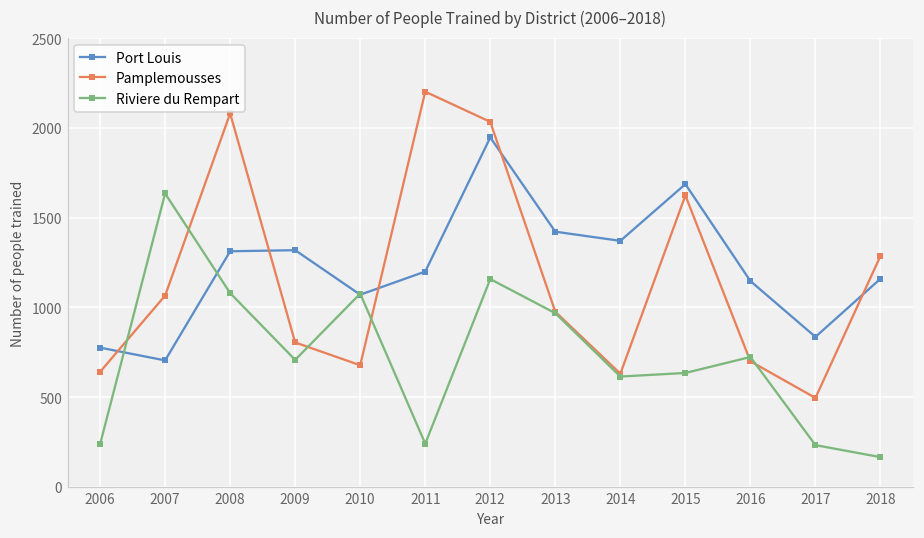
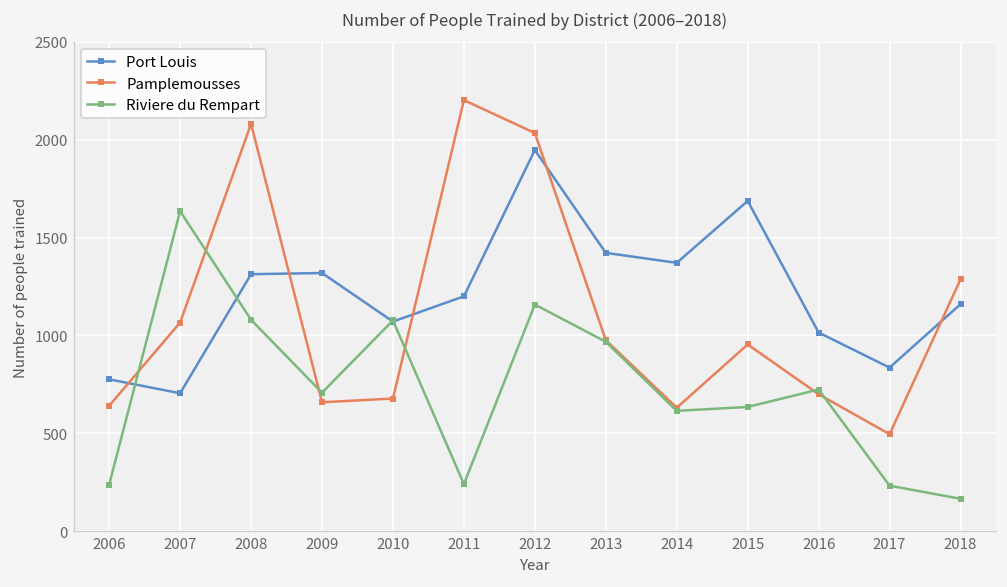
Pamplemousses, 2009: 810 -> 660
Pamplemousses, 2015: 1620 -> 950
Port Louis, 2016: 1150 -> 1020
